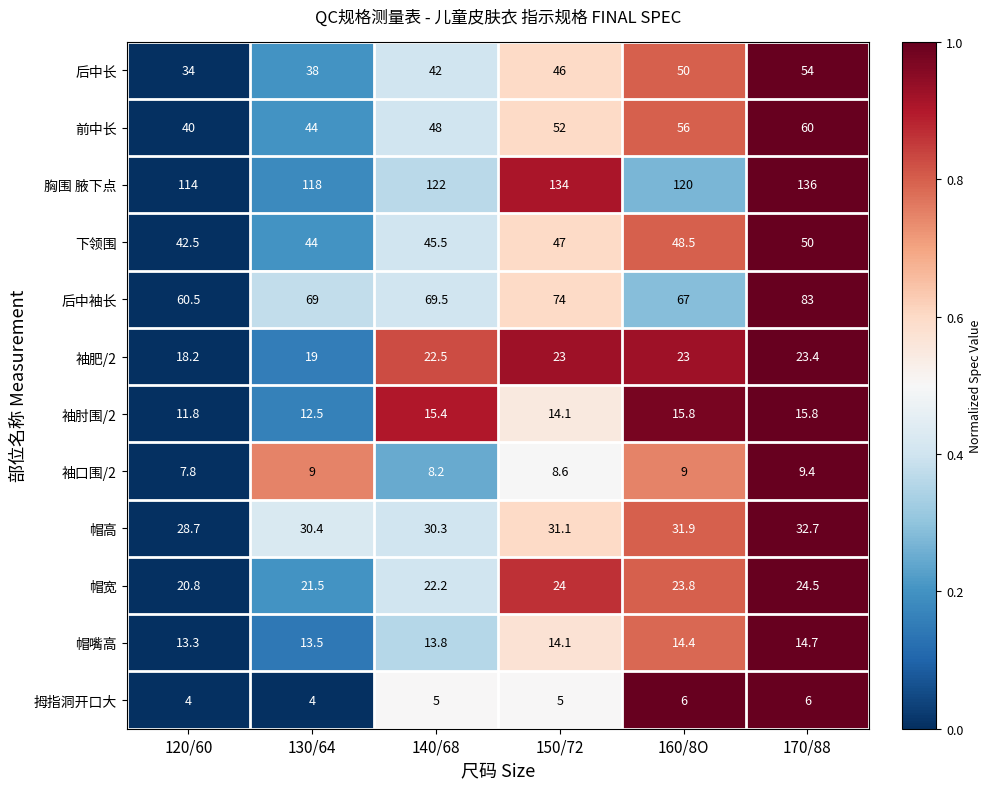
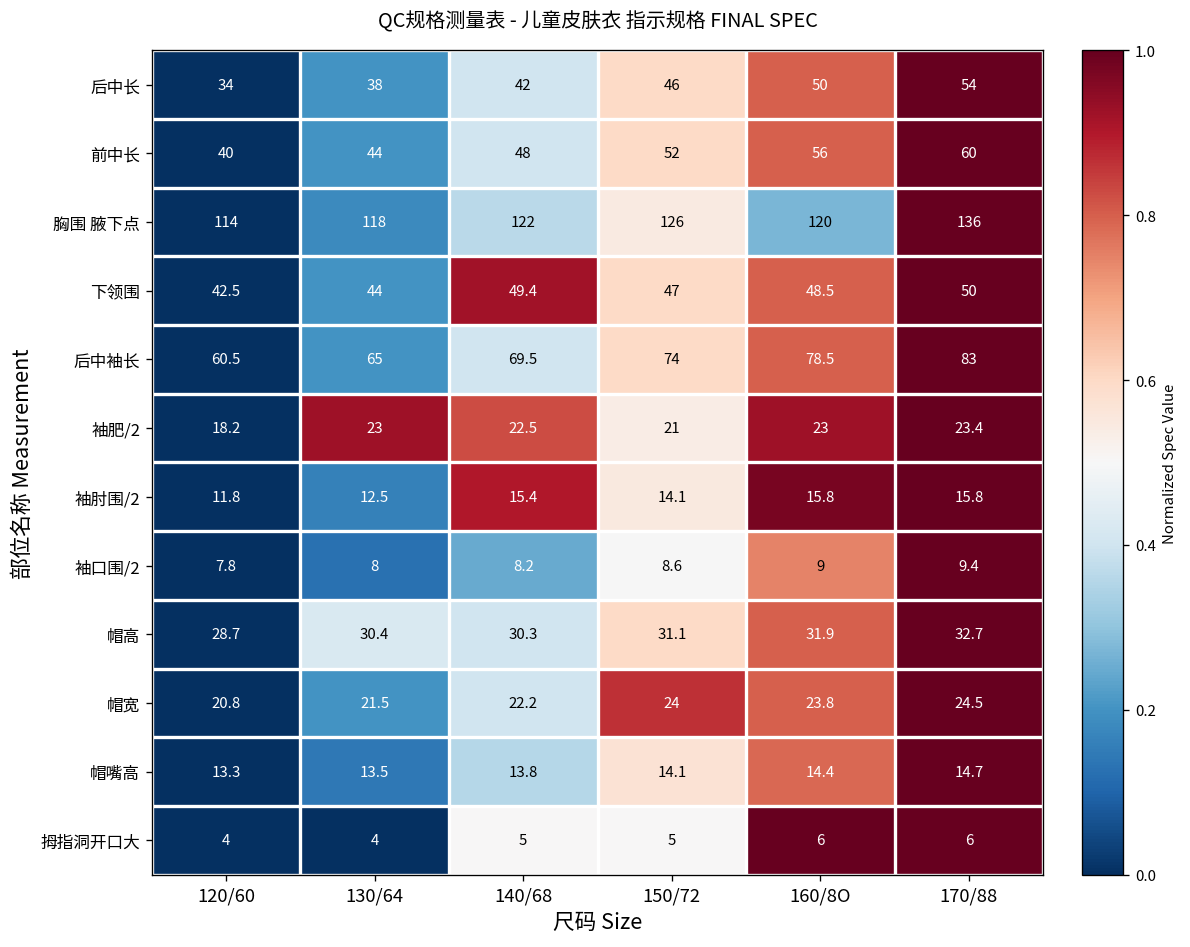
胸围 腋下点, 150/72: 134 -> 126
下领围, 140/68: 45.5 -> 49.4
后中袖长, 130/64: 69 -> 65
后中袖长, 160/8O: 67 -> 78.5
袖肥/2, 130/64: 19 -> 23
袖肥/2, 150/72: 23 -> 21
袖口围/2, 130/64: 9 -> 8
